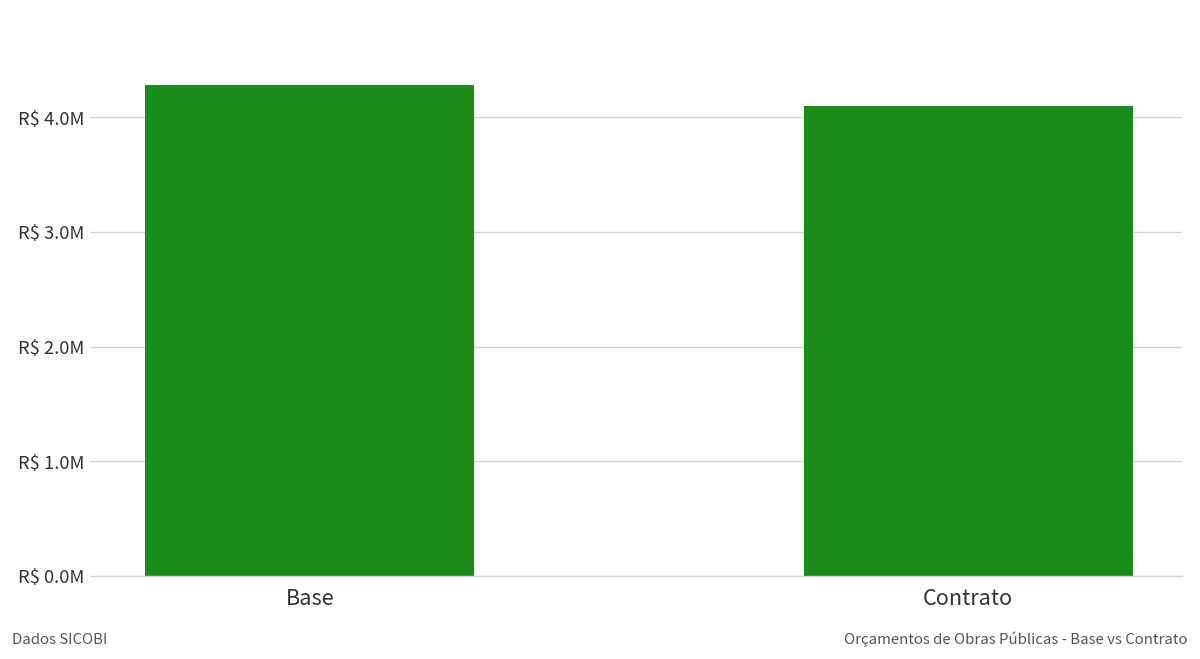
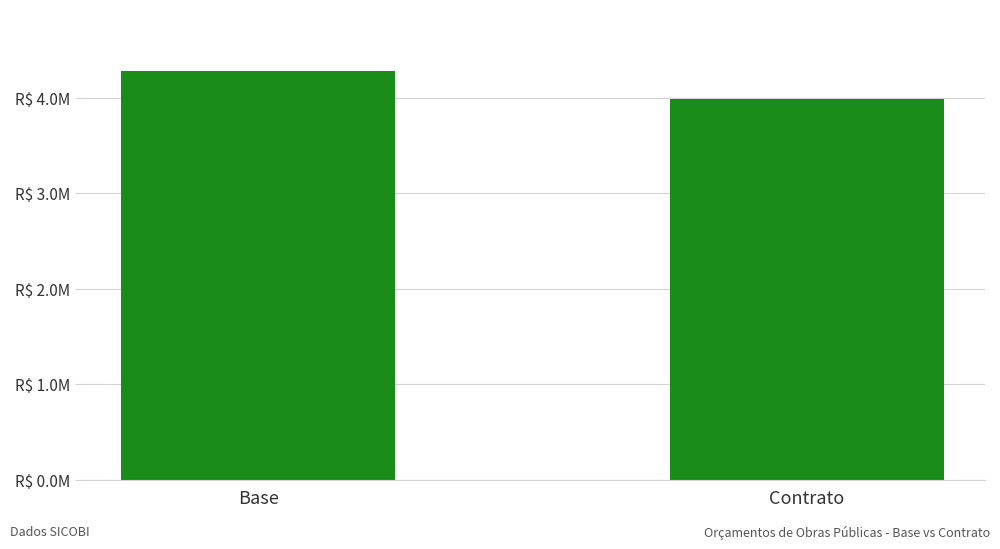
Contrato: R$ 4100000 -> R$ 4000000
